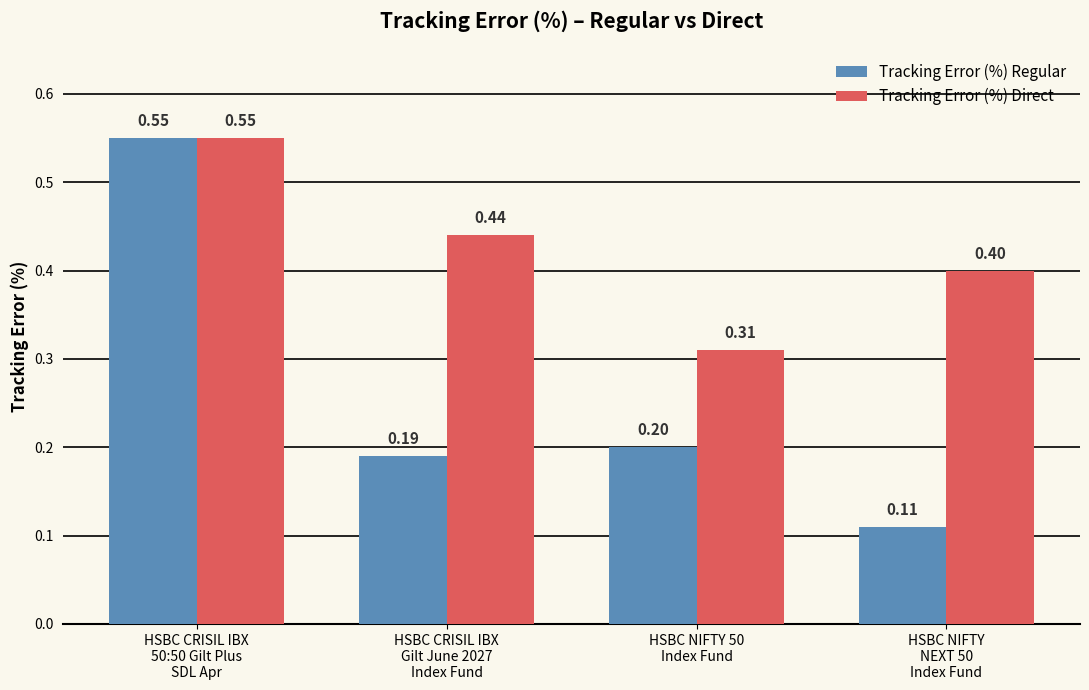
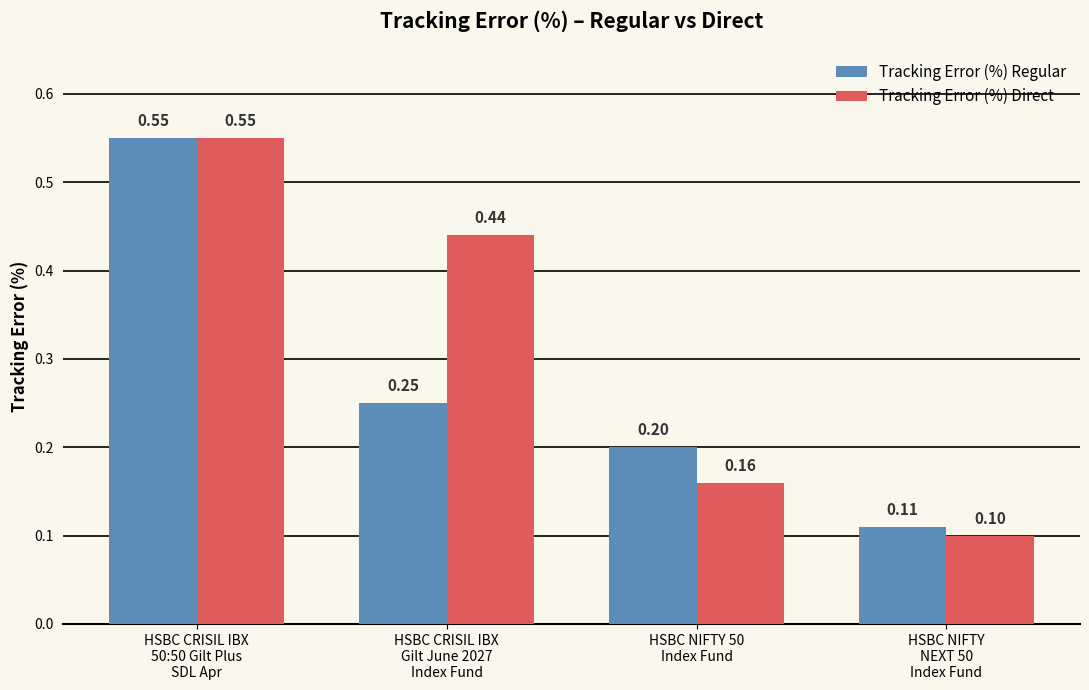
Tracking Error (%) Regular, HSBC CRISIL IBX Gilt June 2027 Index Fund: 0.19 -> 0.25
Tracking Error (%) Direct, HSBC NIFTY 50 Index Fund: 0.31 -> 0.16
Tracking Error (%) Direct, HSBC NIFTY NEXT 50 Index Fund: 0.40 -> 0.10
